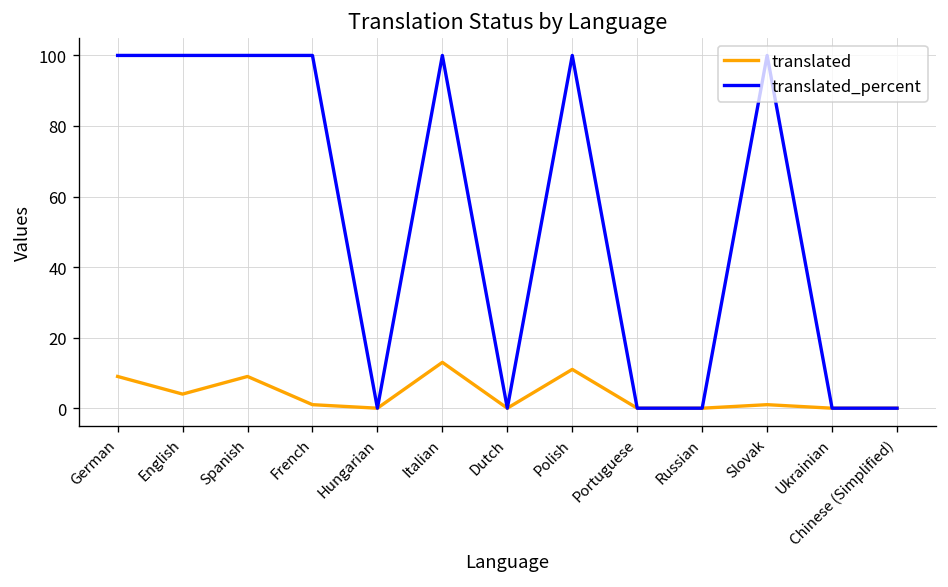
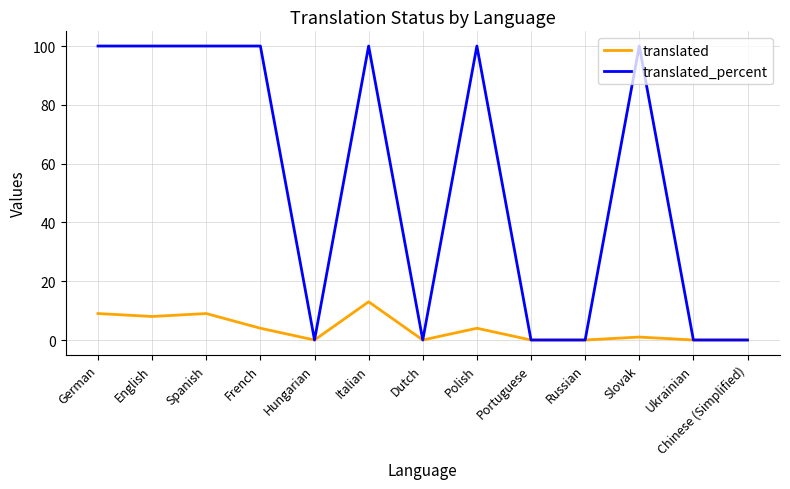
translated, English: 4 -> 8
translated, French: 1 -> 4
translated, Polish: 11 -> 4
